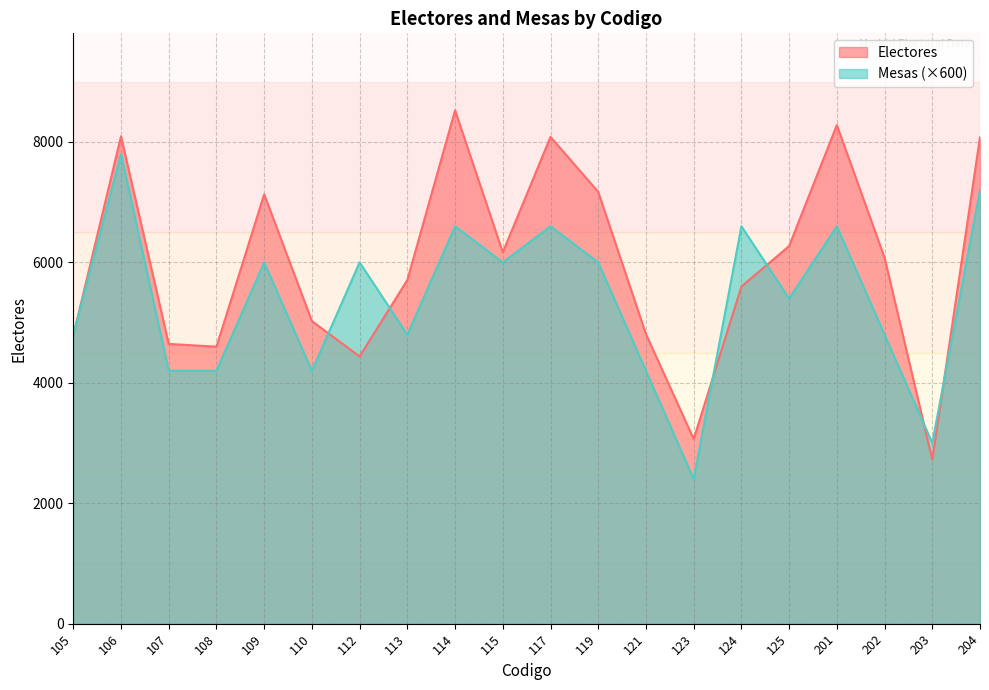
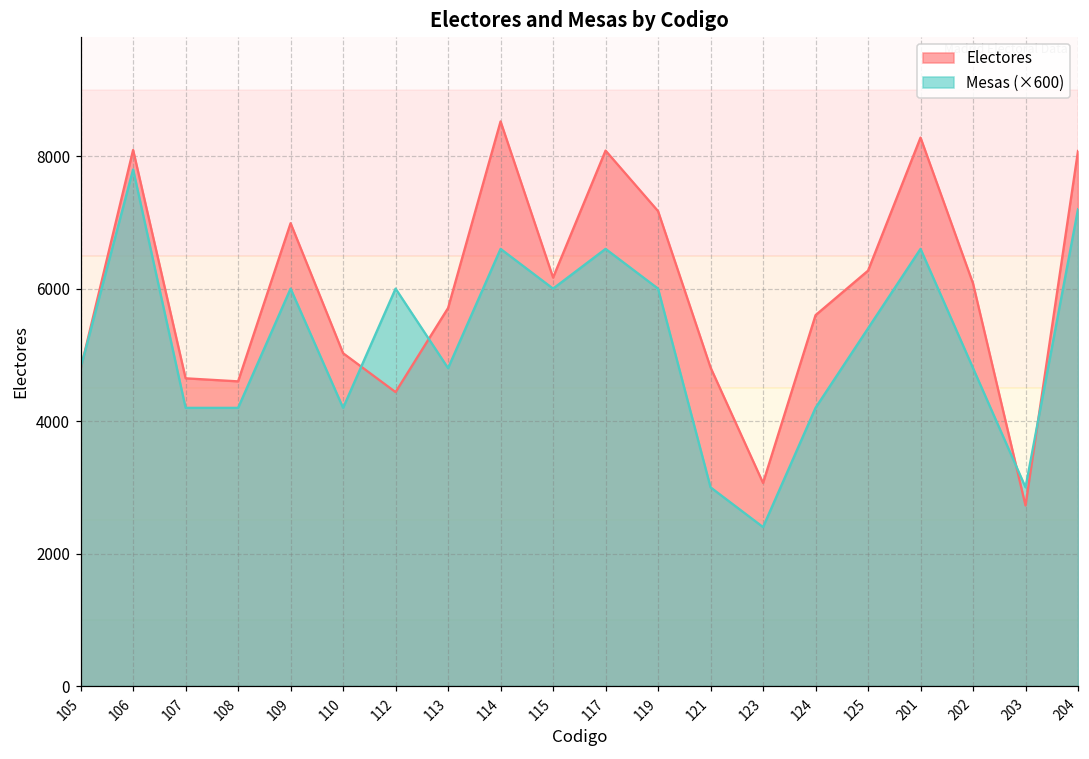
Electores, 109: 7100 -> 7000
Mesas (×600), 121: 4200 -> 3000
Mesas (×600), 124: 6600 -> 4200
